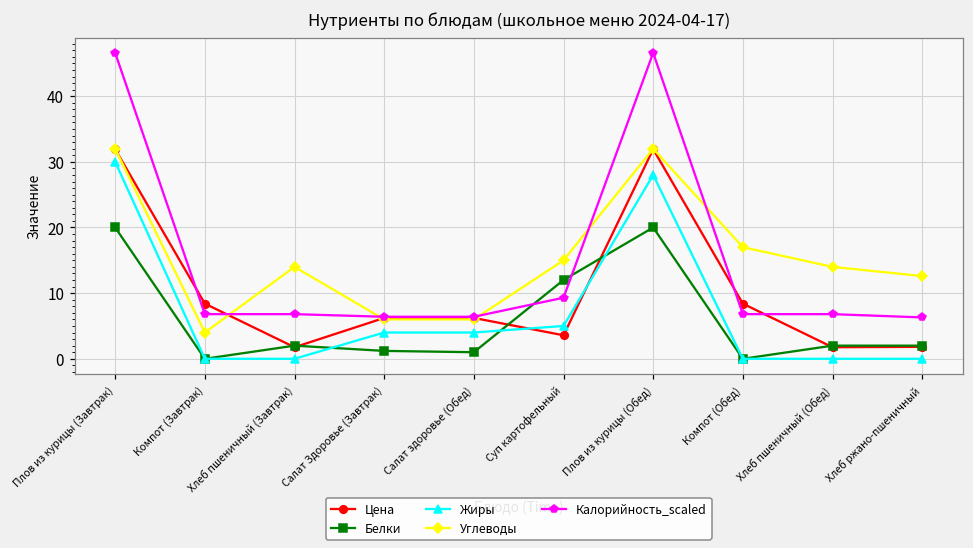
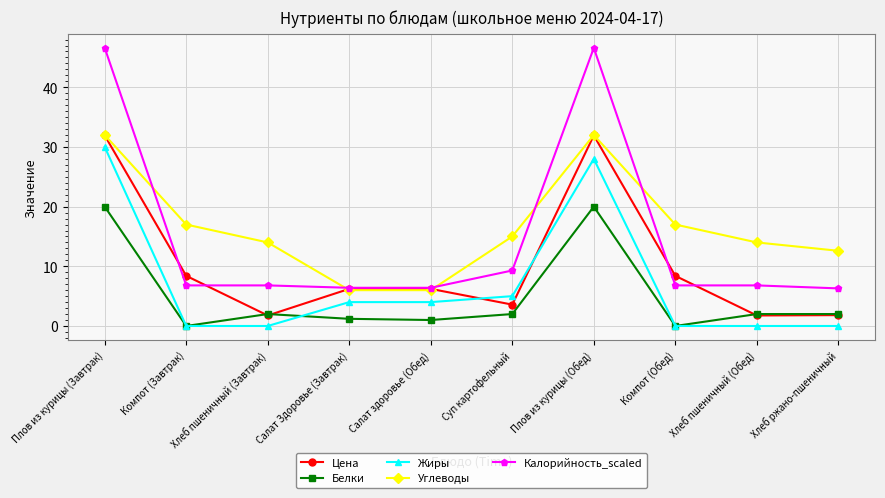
Углеводы, Компот (Завтрак): 4 -> 17
Белки, Суп картофельный: 12 -> 2
